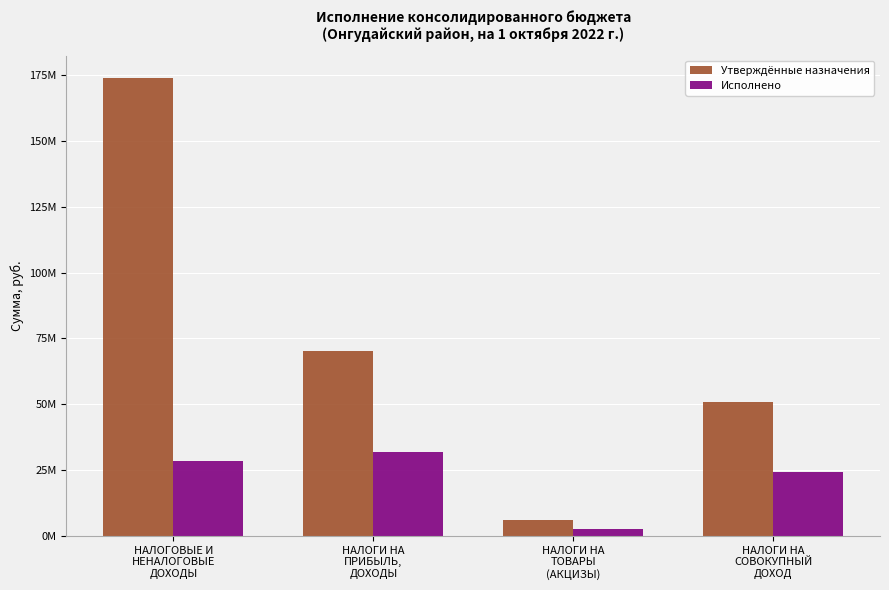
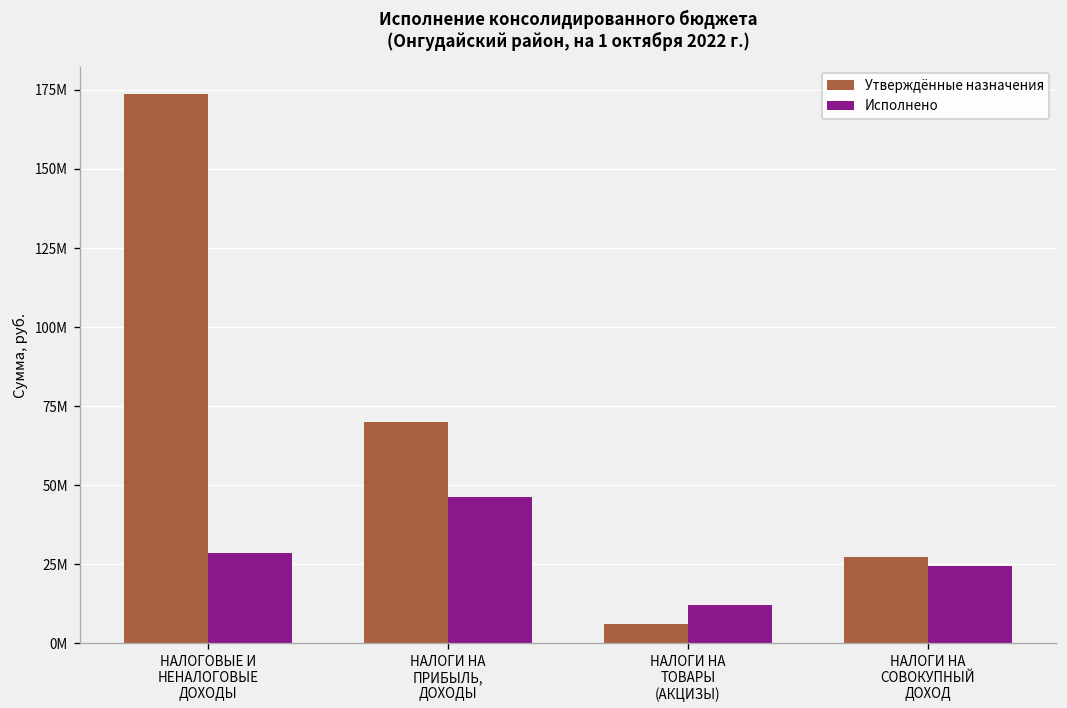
Исполнено, НАЛОГИ НА ПРИБЫЛЬ, ДОХОДЫ: 32000000 -> 46000000
Исполнено, НАЛОГИ НА ТОВАРЫ (АКЦИЗЫ): 3000000 -> 12000000
Утверждённые назначения, НАЛОГИ НА СОВОКУПНЫЙ ДОХОД: 51000000 -> 27000000
